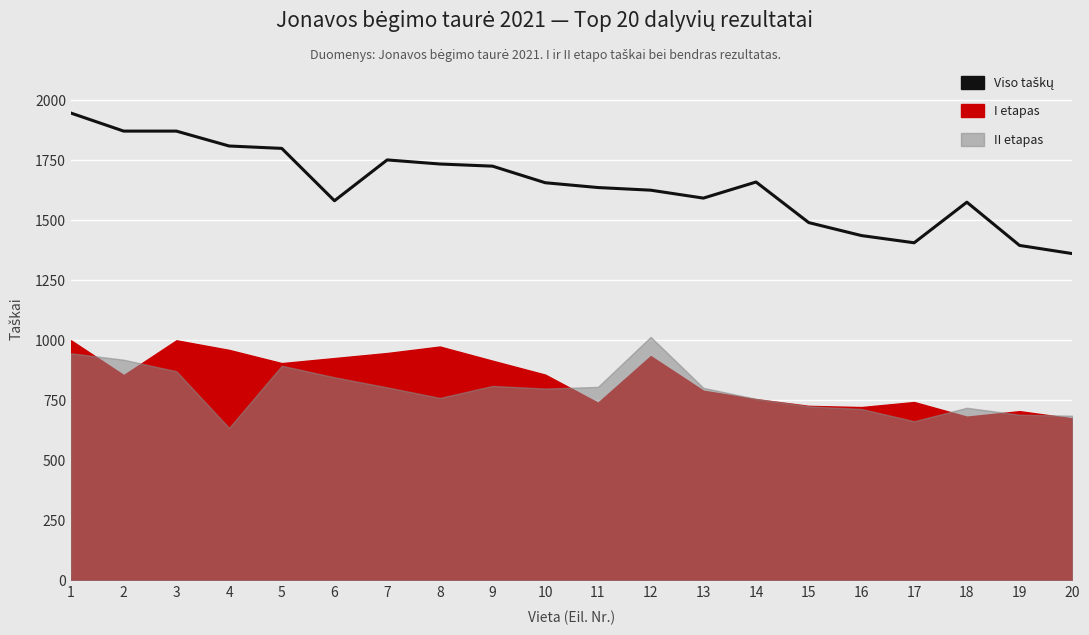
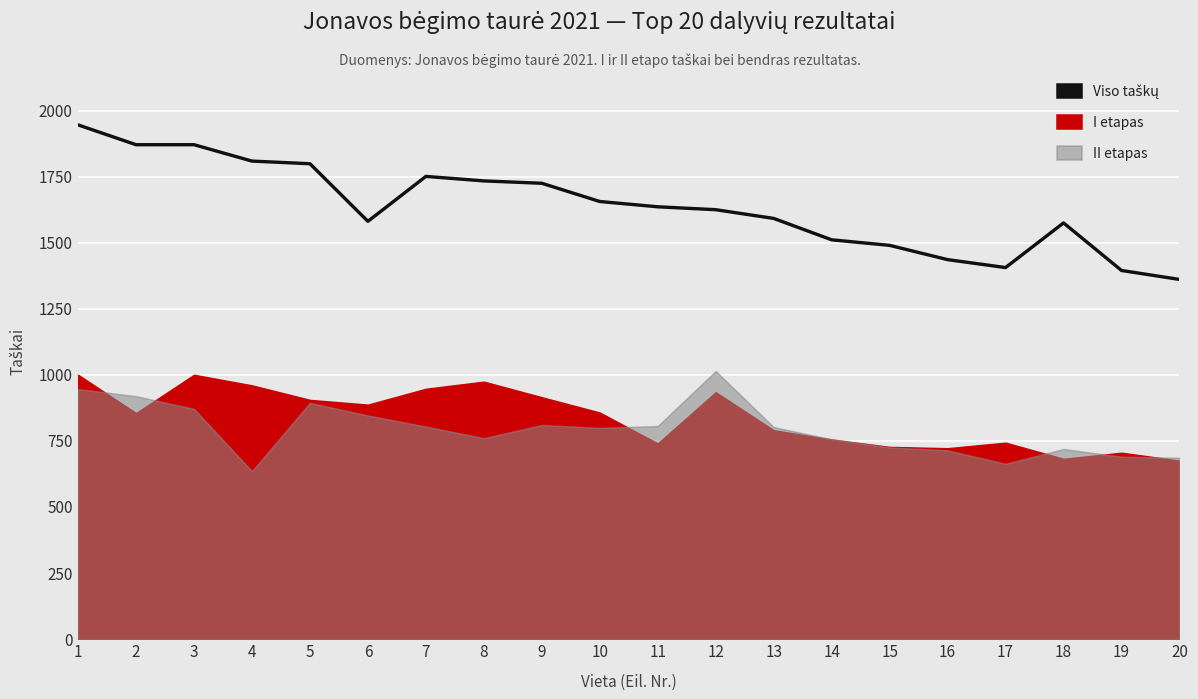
I etapas, 6: 930 -> 890
Viso taškų, 14: 1660 -> 1510
